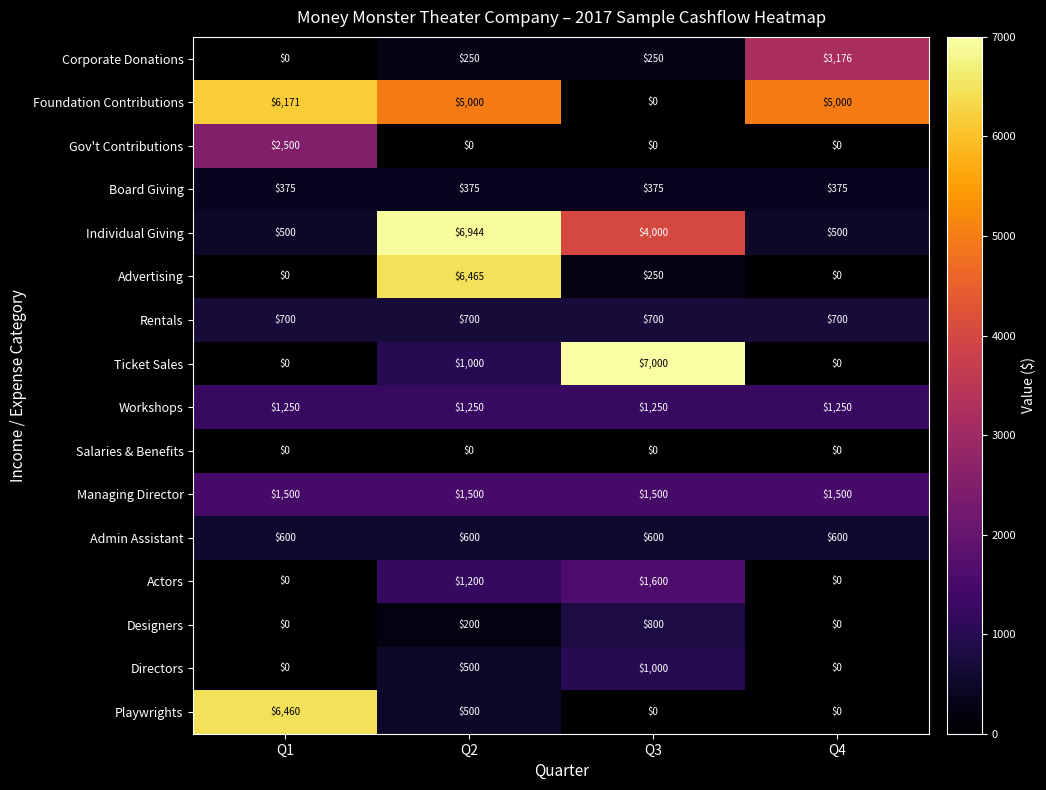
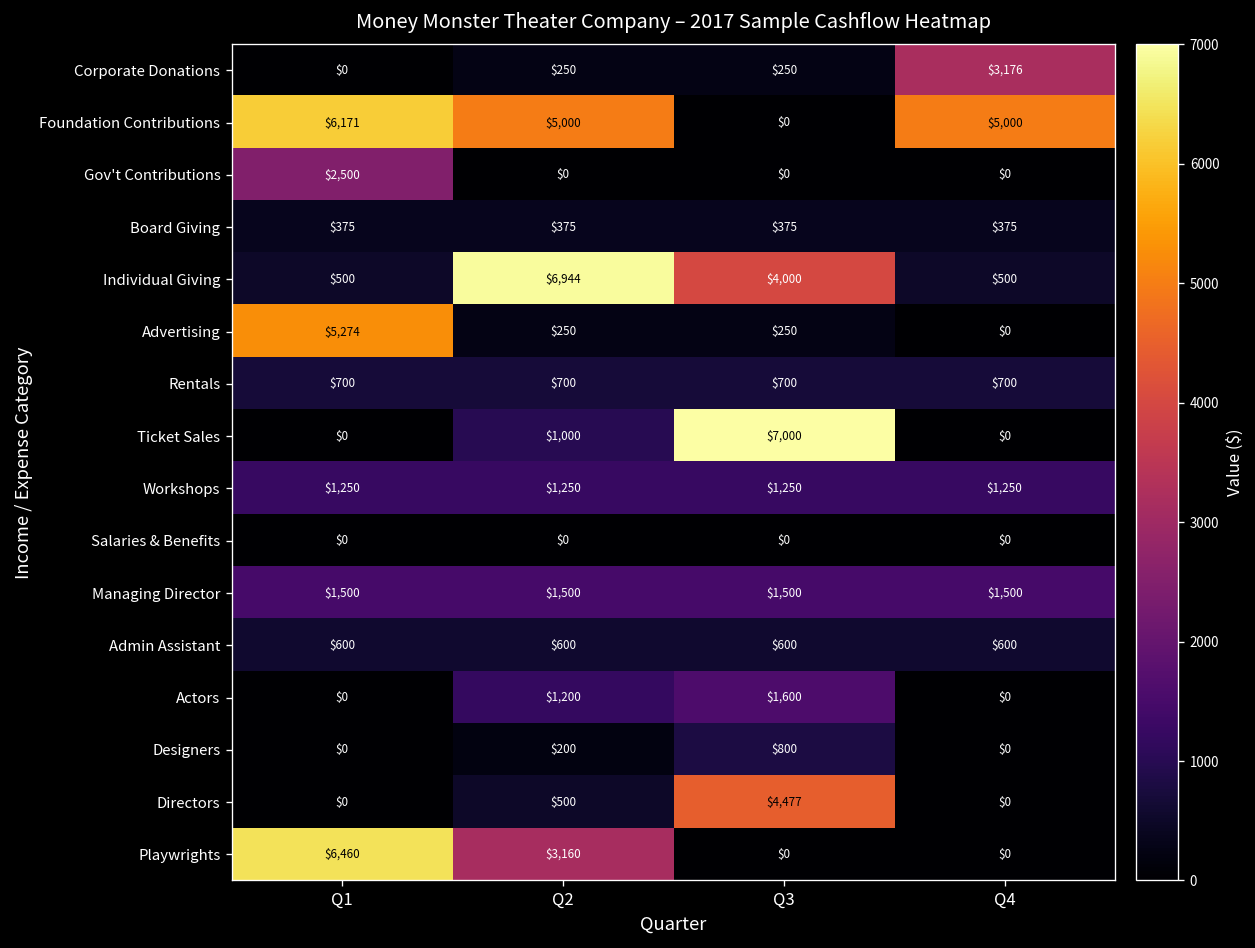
Advertising, Q1: $0 -> $5,274
Advertising, Q2: $6,465 -> $250
Directors, Q3: $1,000 -> $4,477
Playwrights, Q2: $500 -> $3,160
